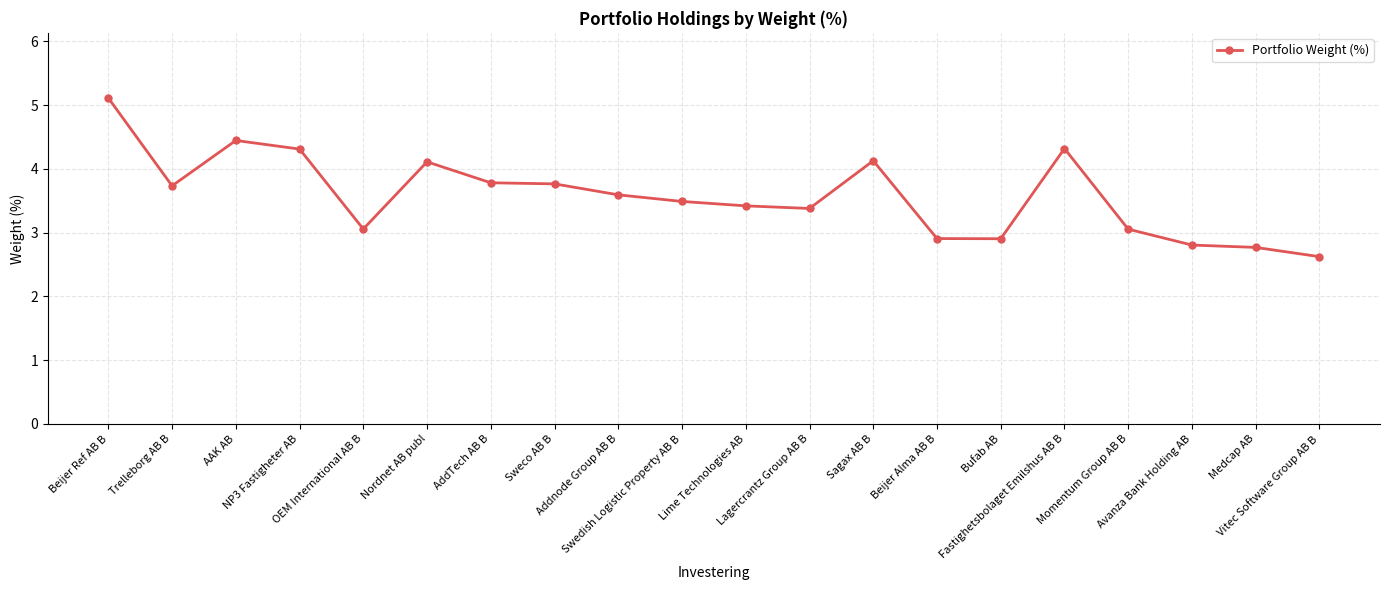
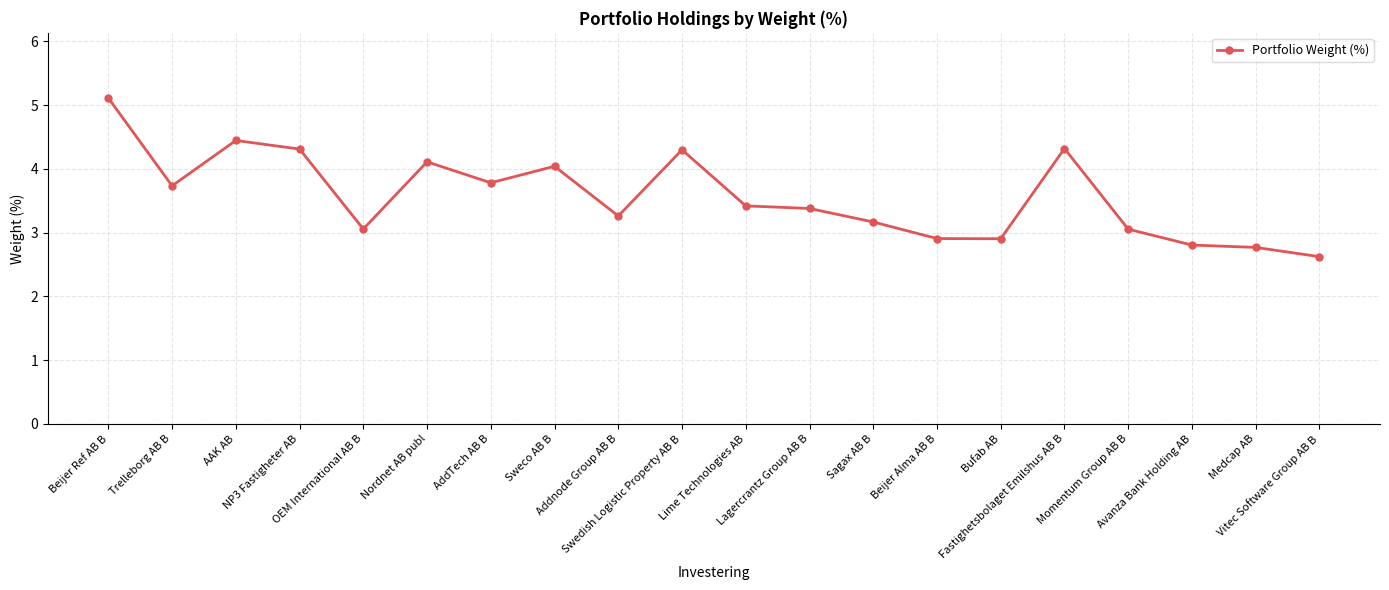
Sweco AB B: 3.8 -> 4.0
Addnode Group AB B: 3.6 -> 3.3
Swedish Logistic Property AB B: 3.5 -> 4.3
Sagax AB B: 4.1 -> 3.2
